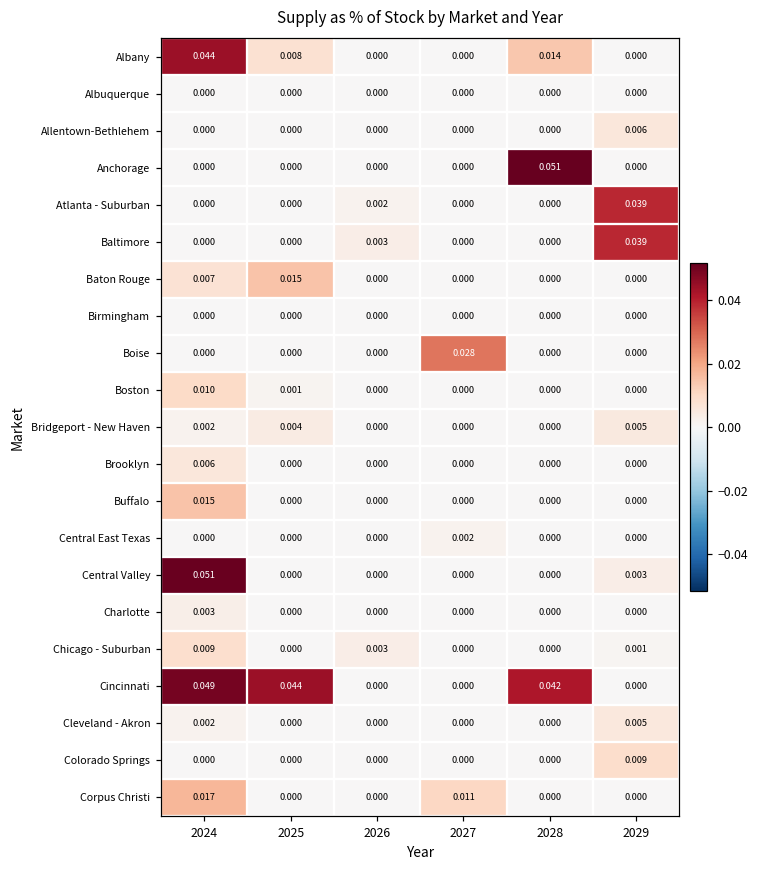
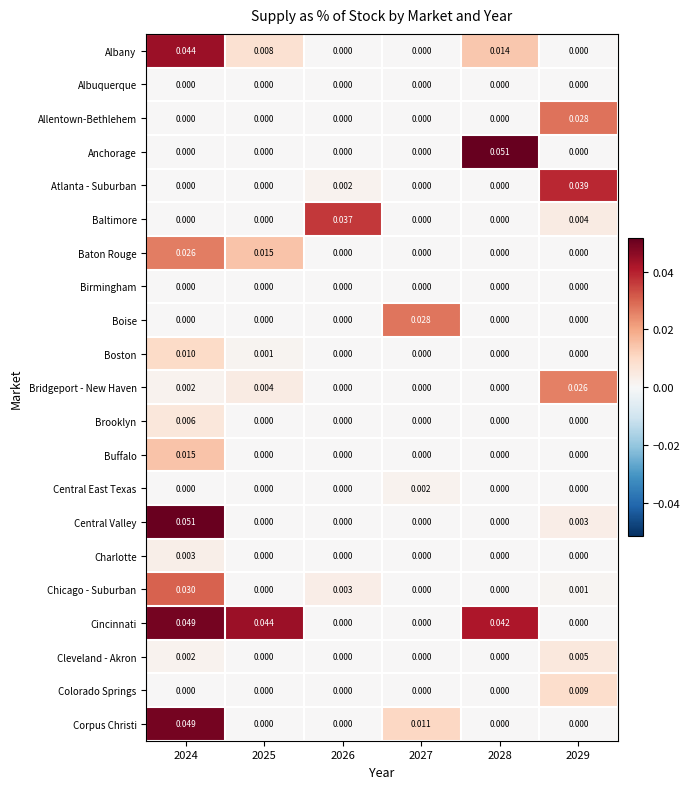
Allentown-Bethlehem, 2029: 0.006 -> 0.028
Baltimore, 2026: 0.003 -> 0.037
Baltimore, 2029: 0.039 -> 0.004
Baton Rouge, 2024: 0.007 -> 0.026
Bridgeport - New Haven, 2029: 0.005 -> 0.026
Chicago - Suburban, 2024: 0.009 -> 0.030
Corpus Christi, 2024: 0.017 -> 0.049
